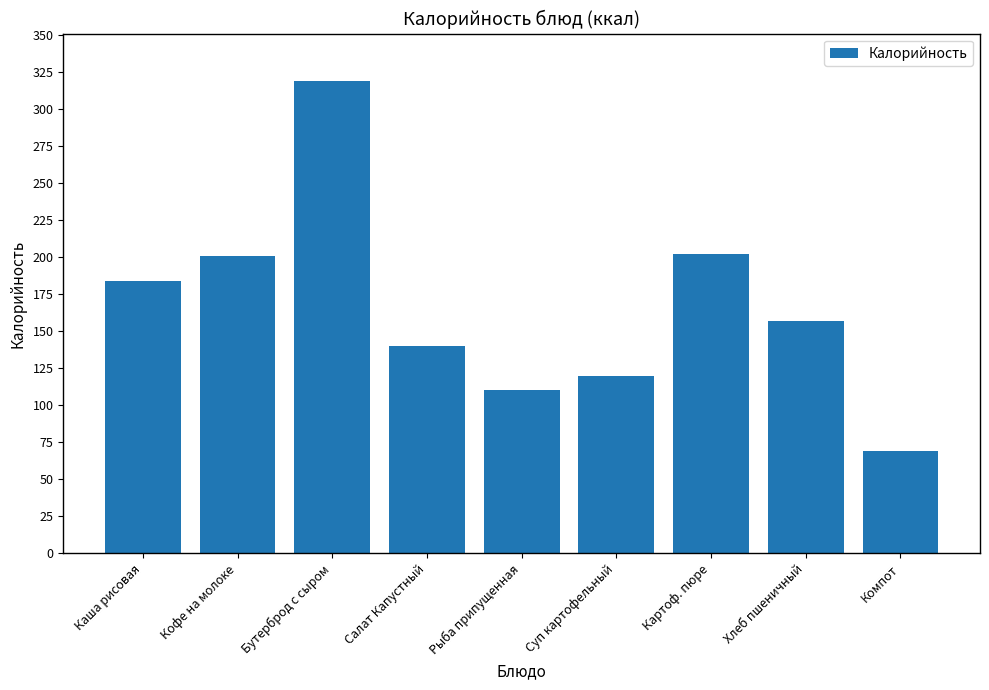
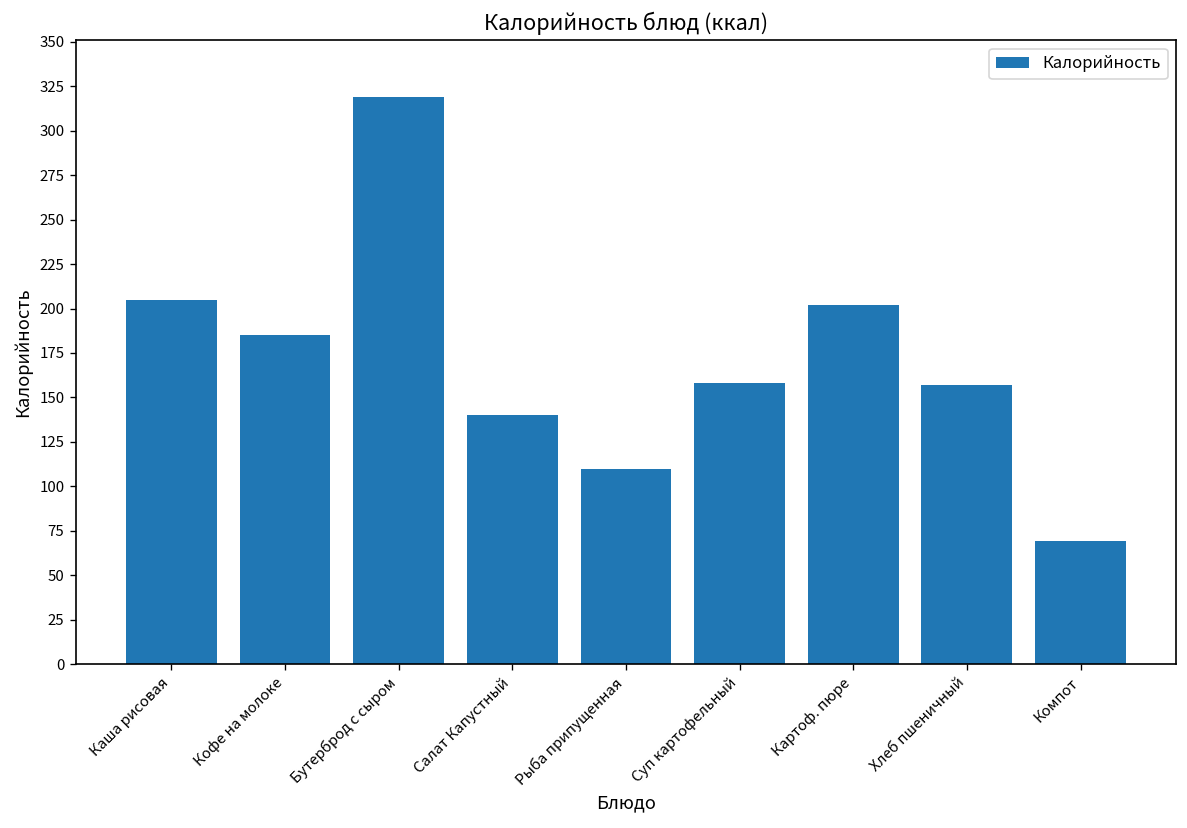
Каша рисовая: 184 -> 205
Кофе на молоке: 201 -> 185
Суп картофельный: 120 -> 158
